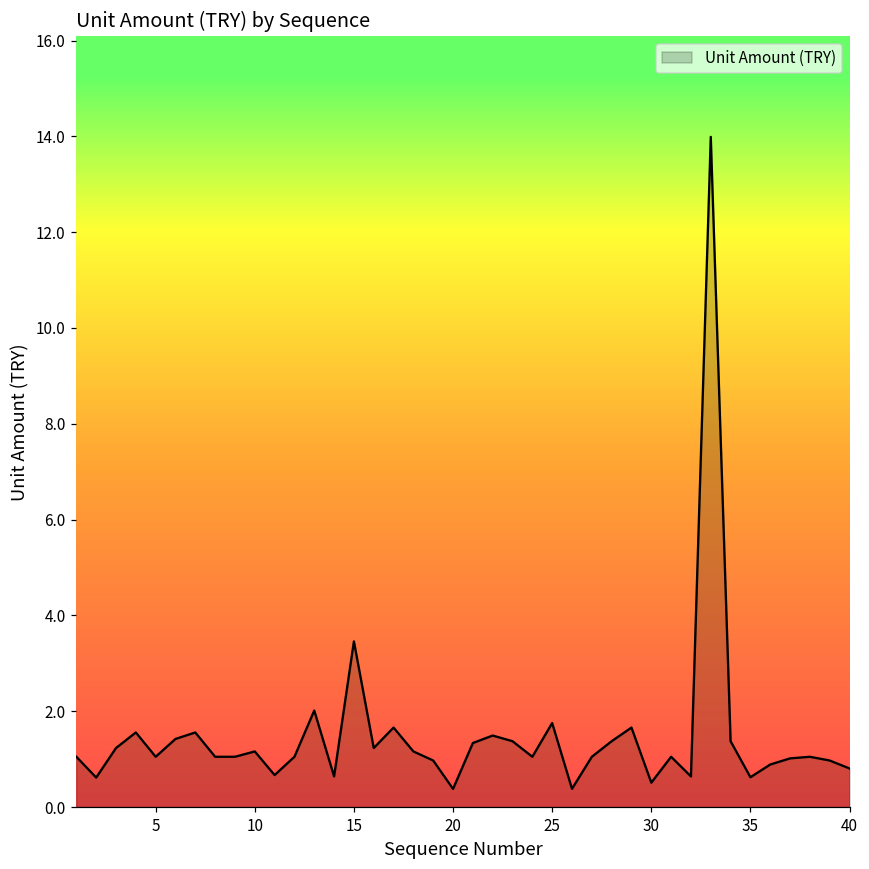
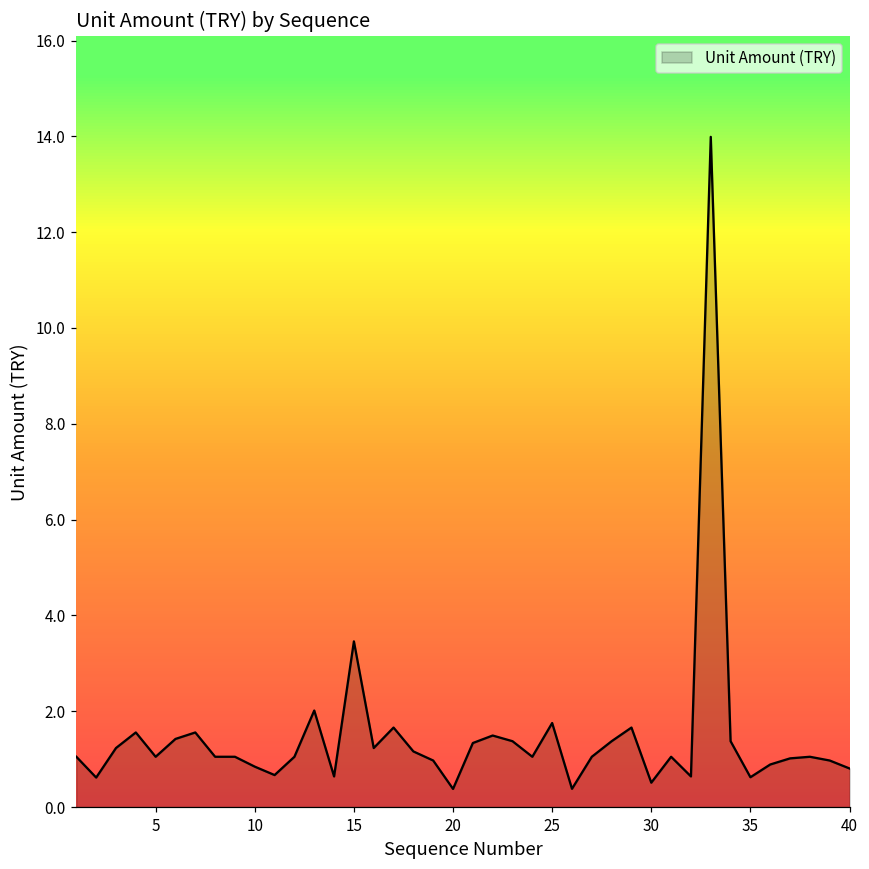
10: 1.2 -> 0.8
